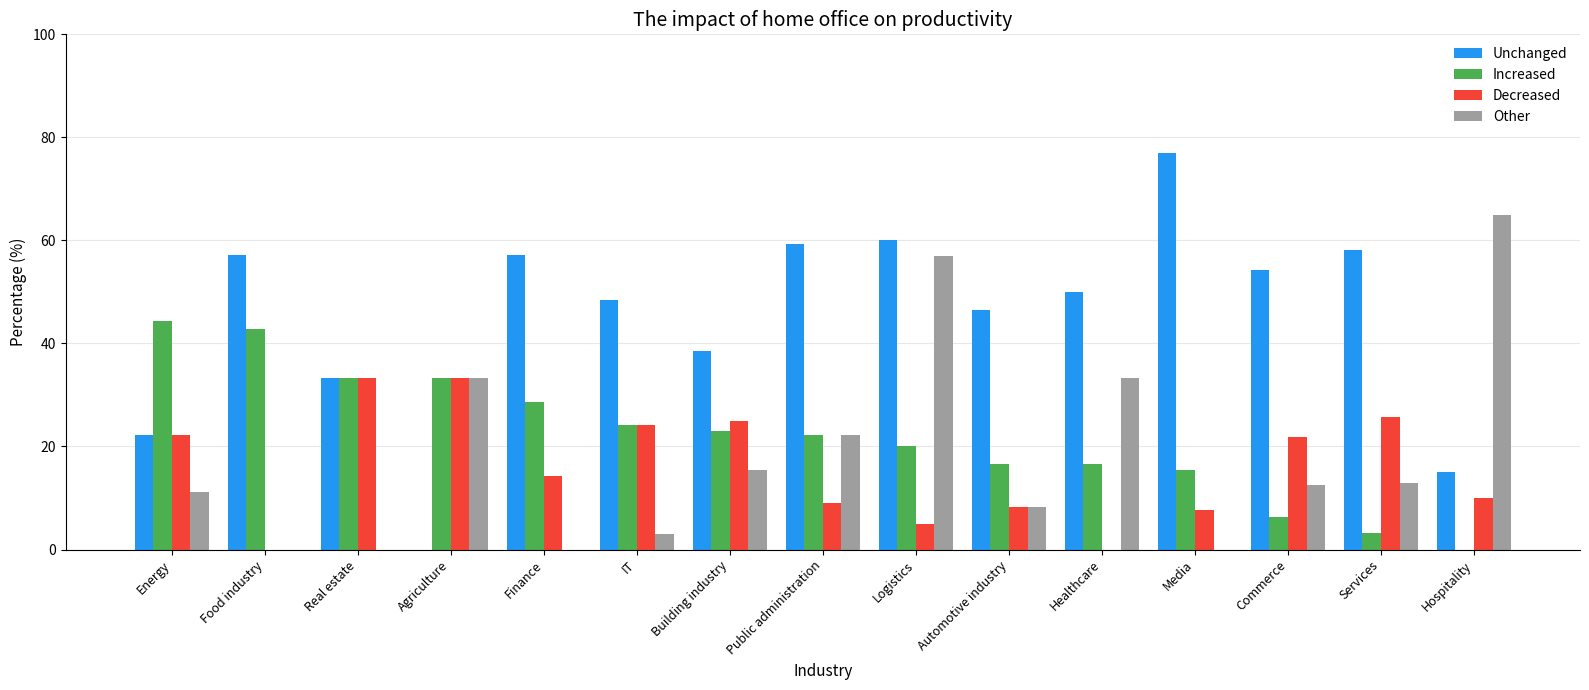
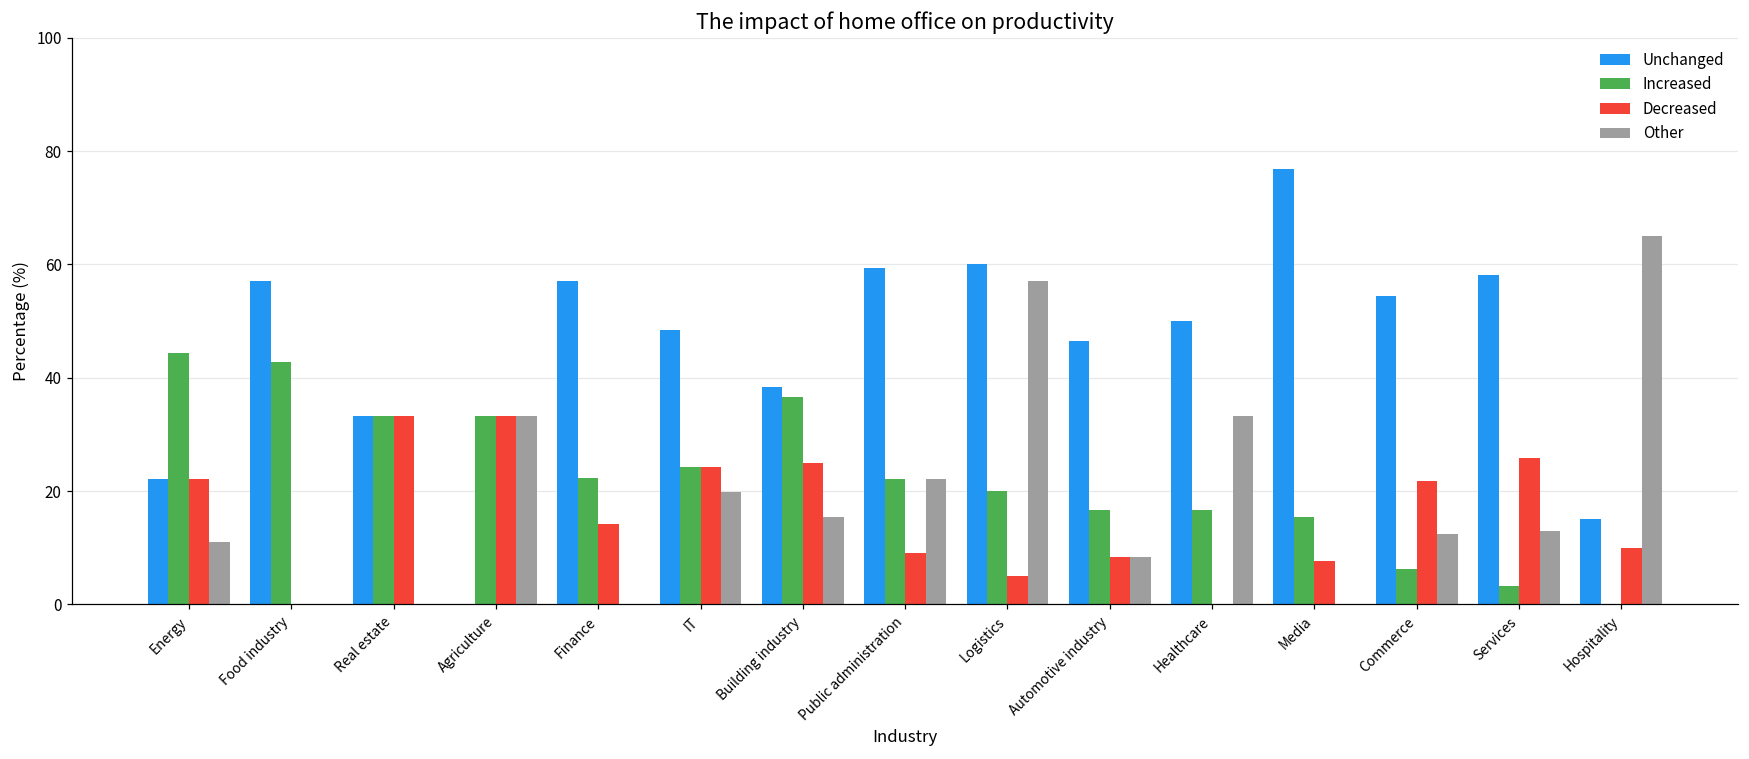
Increased, Finance: 29 -> 22
Other, IT: 3 -> 20
Increased, Building industry: 23 -> 37
